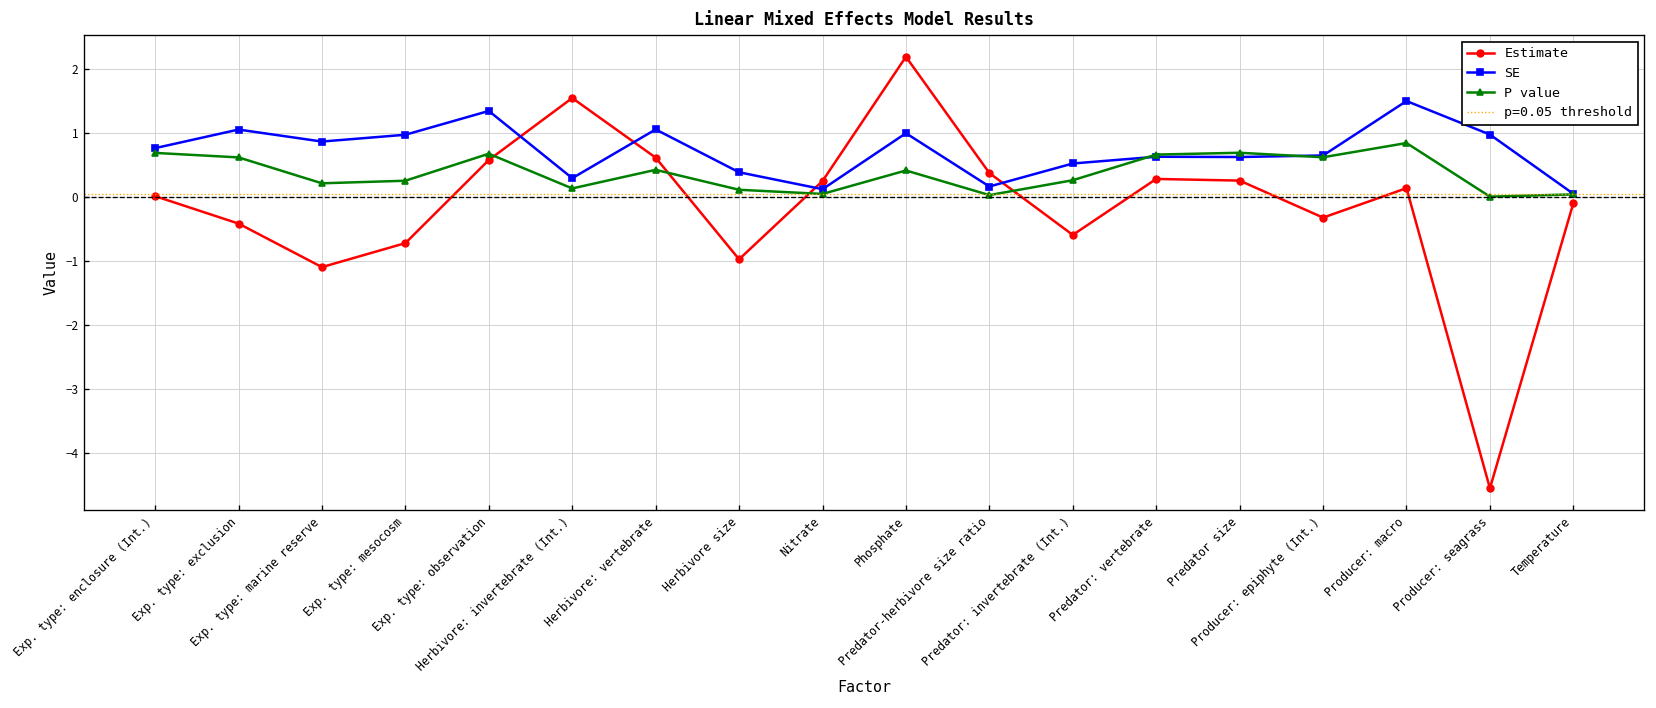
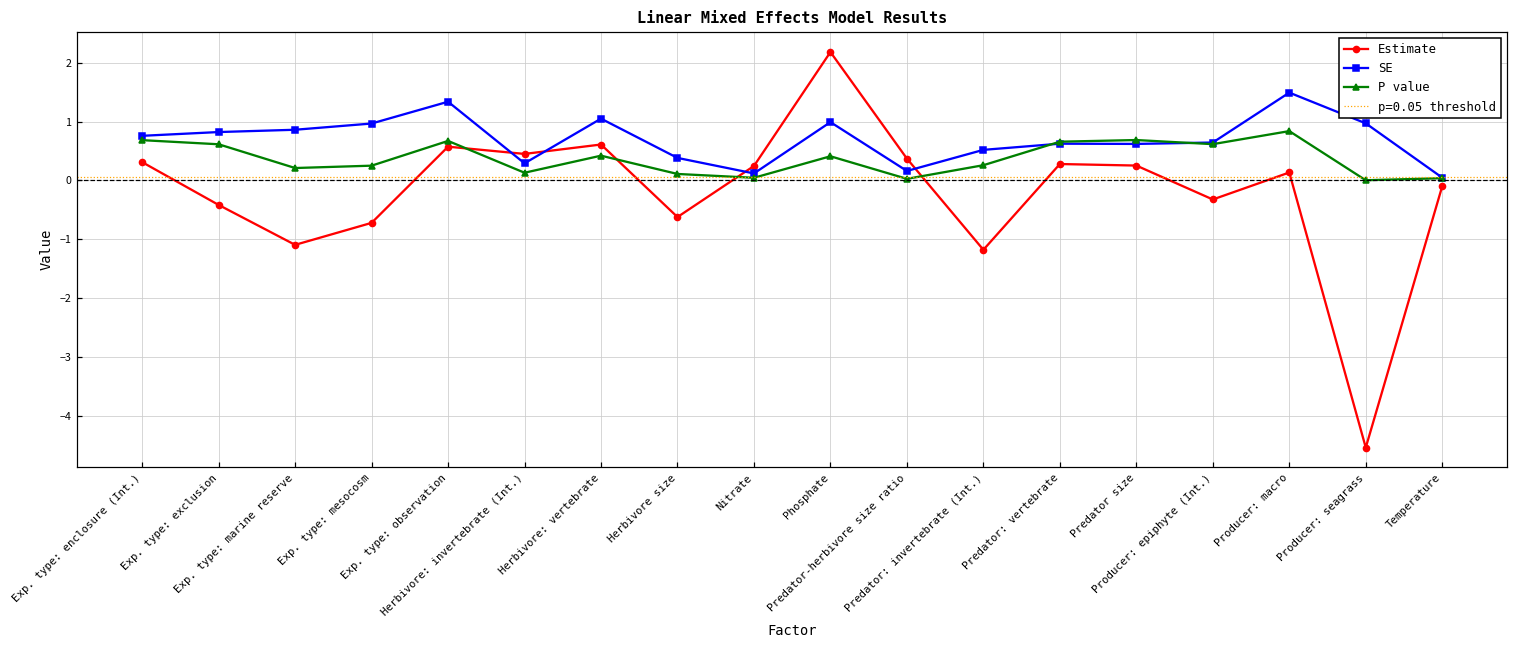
Estimate, Exp. type: enclosure (Int.): 0.0 -> 0.3
SE, Exp. type: exclusion: 1.0 -> 0.8
Estimate, Herbivore: invertebrate (Int.): 1.5 -> 0.5
Estimate, Herbivore size: -1.0 -> -0.6
Estimate, Predator: invertebrate (Int.): -0.6 -> -1.2
